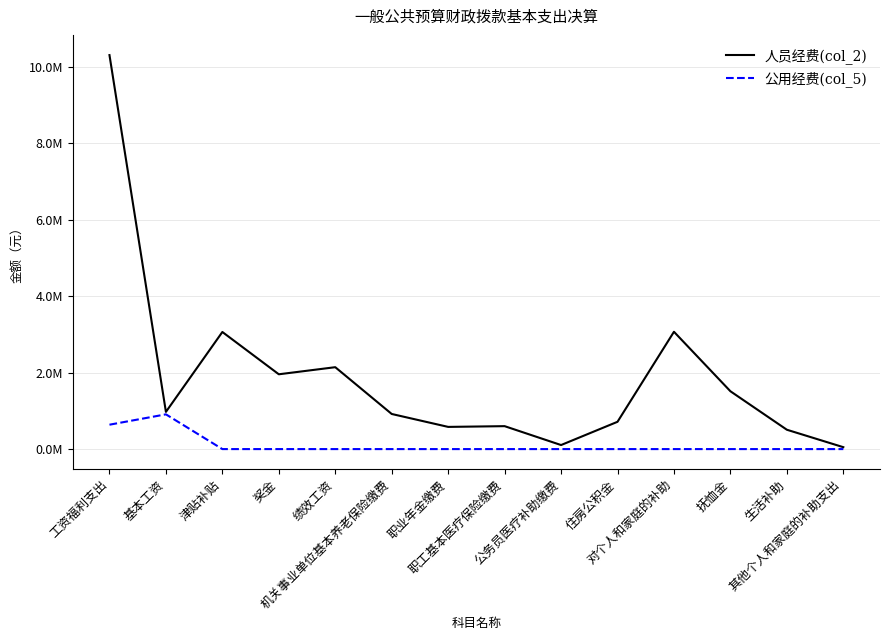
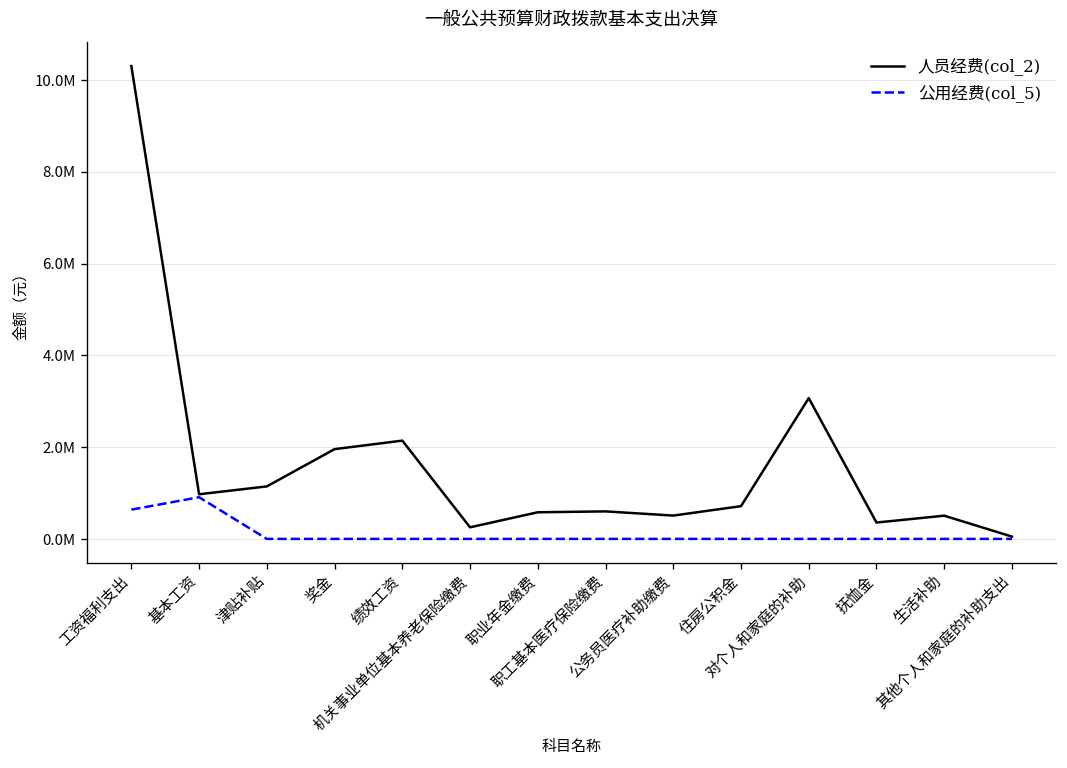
人员经费(col_2), 津贴补贴: 3100000 -> 1100000
人员经费(col_2), 机关事业单位基本养老保险缴费: 900000 -> 300000
人员经费(col_2), 公务员医疗补助缴费: 100000 -> 500000
人员经费(col_2), 抚恤金: 1500000 -> 400000
